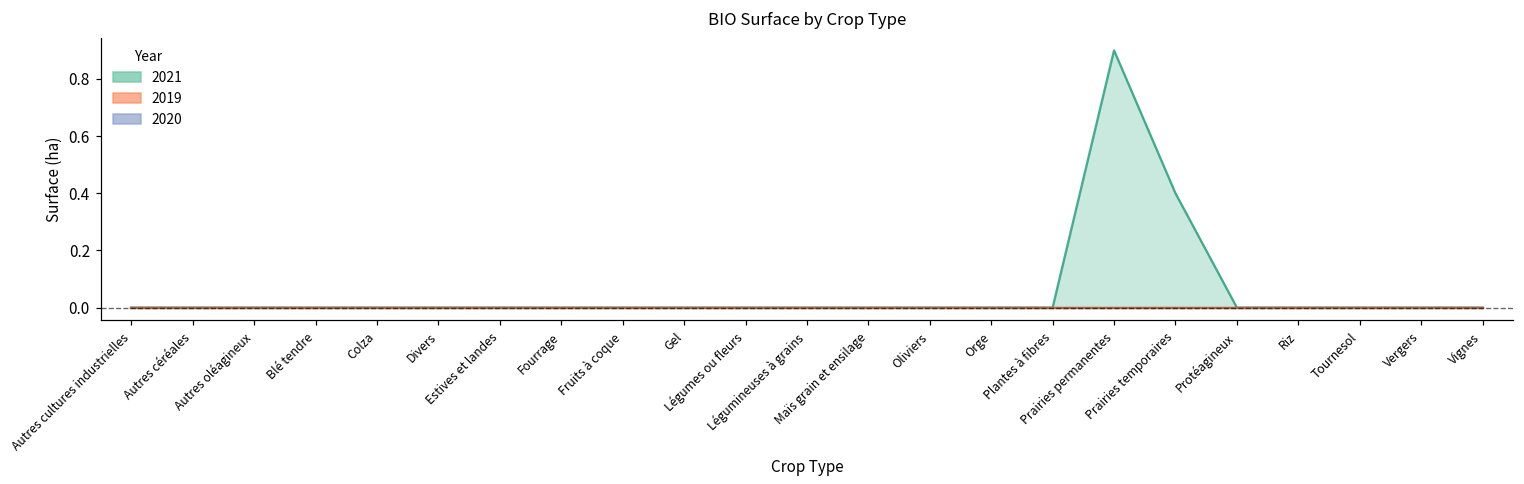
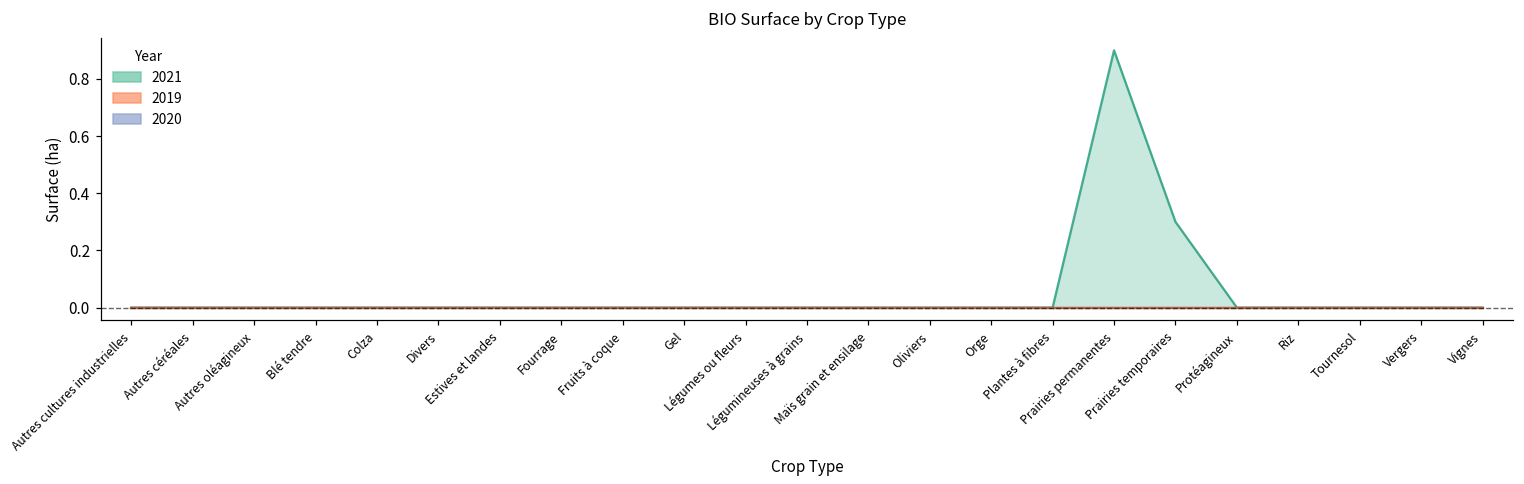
2021, Prairies temporaires: 0.4 -> 0.3
